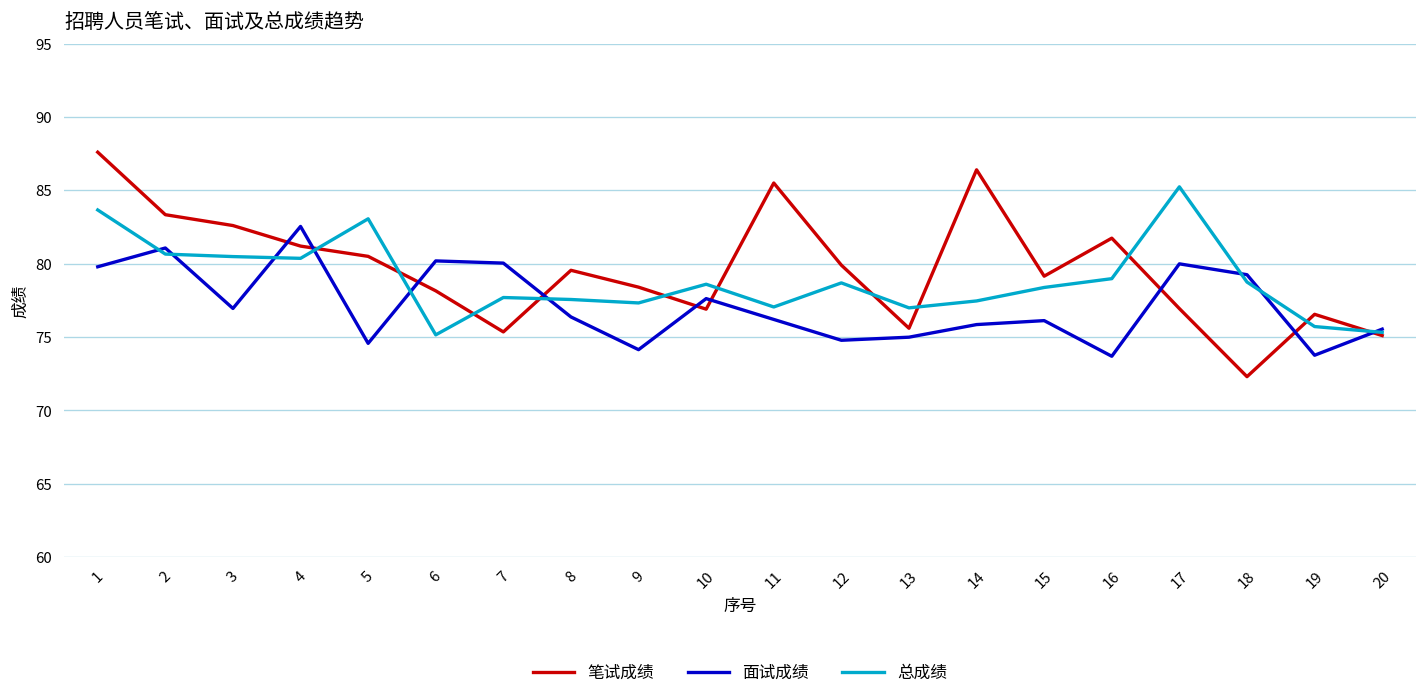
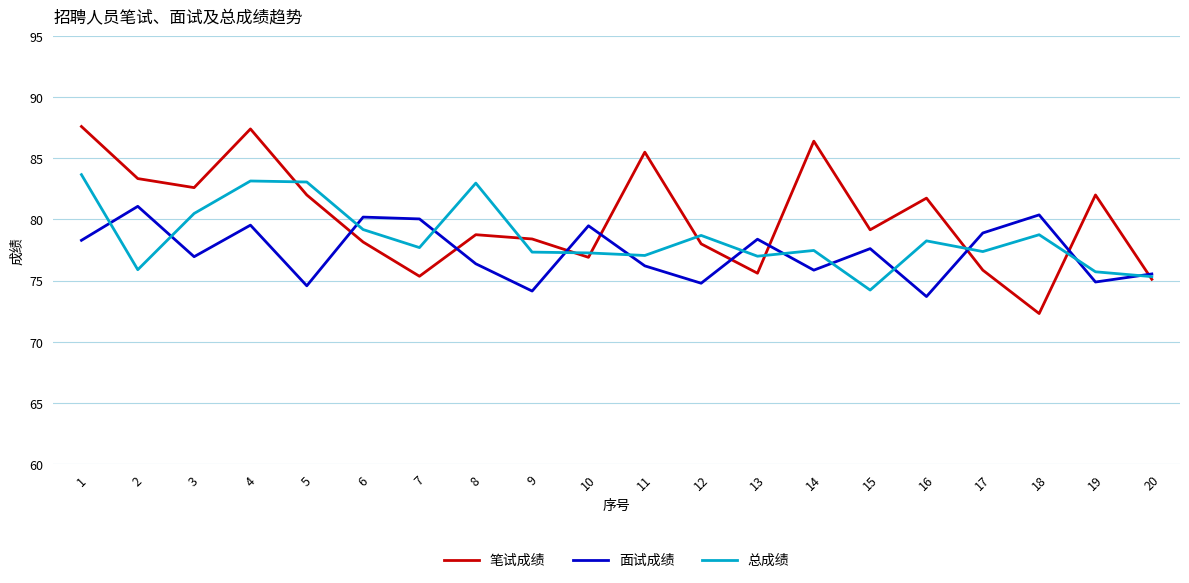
面试成绩, 1: 79.8 -> 78.3
总成绩, 2: 80.7 -> 75.9
笔试成绩, 4: 81.2 -> 87.4
面试成绩, 4: 82.5 -> 79.5
总成绩, 4: 80.4 -> 83.1
笔试成绩, 5: 80.5 -> 82.0
总成绩, 6: 75.2 -> 79.2
笔试成绩, 8: 79.6 -> 78.8
总成绩, 8: 77.6 -> 83.0
面试成绩, 10: 77.6 -> 79.5
总成绩, 10: 78.6 -> 77.3
笔试成绩, 12: 79.9 -> 78.0
面试成绩, 13: 75.0 -> 78.4
面试成绩, 15: 76.1 -> 77.6
总成绩, 15: 78.4 -> 74.2
总成绩, 16: 79.0 -> 78.2
笔试成绩, 17: 76.9 -> 75.9
面试成绩, 17: 80.0 -> 78.9
总成绩, 17: 85.2 -> 77.4
面试成绩, 18: 79.3 -> 80.4
笔试成绩, 19: 76.6 -> 82.0
面试成绩, 19: 73.8 -> 74.9
